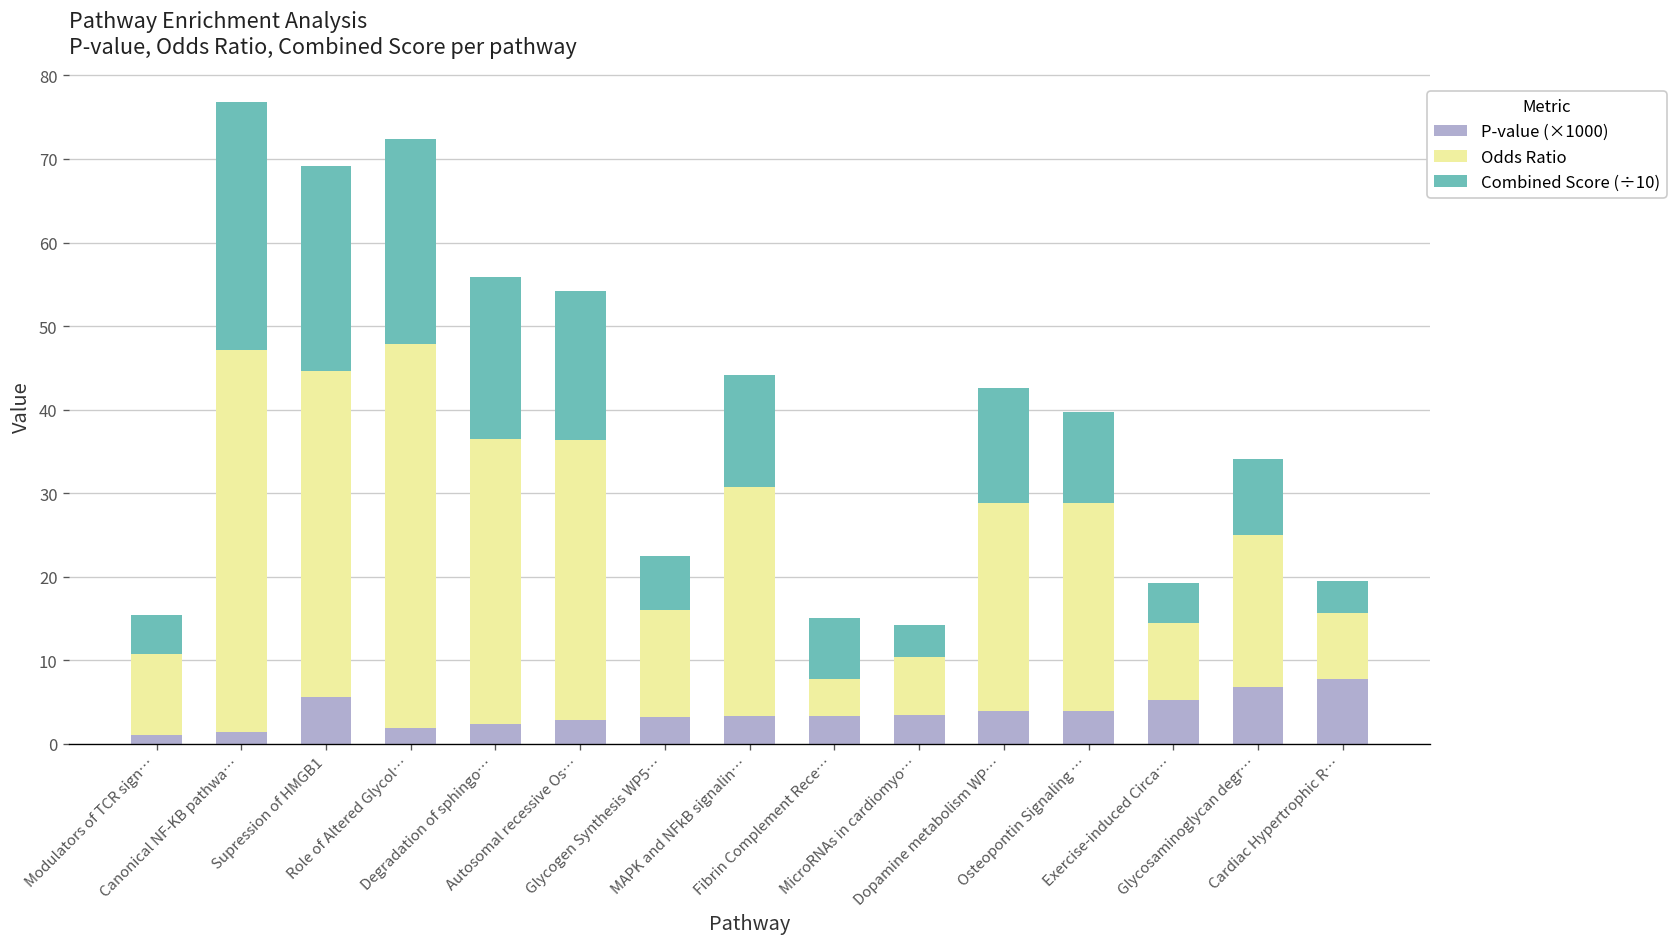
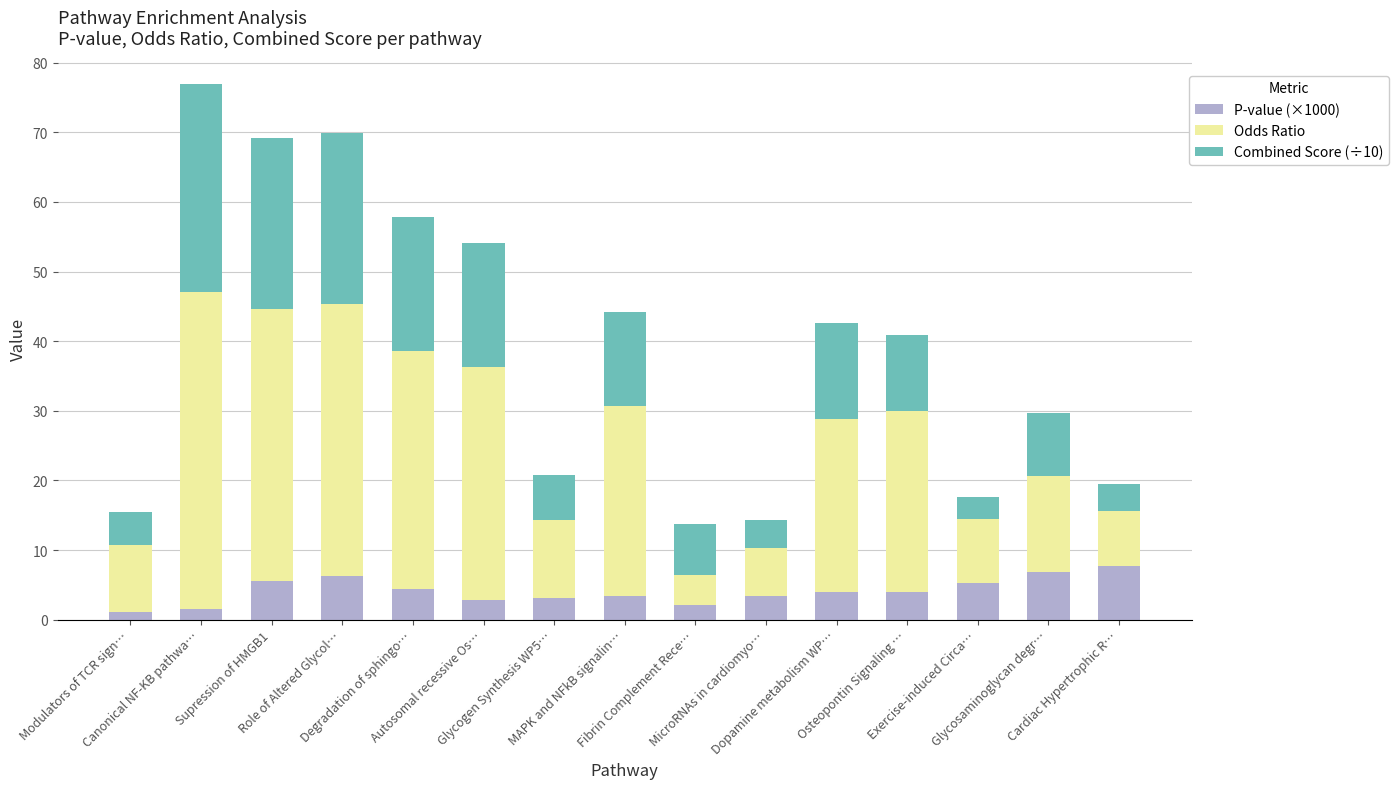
P-value (×1000), Role of Altered Glycol…: 2 -> 6
Odds Ratio, Role of Altered Glycol…: 46 -> 39
P-value (×1000), Degradation of sphingo…: 2 -> 4
Odds Ratio, Glycogen Synthesis WP5…: 13 -> 11
P-value (×1000), Fibrin Complement Rece…: 3 -> 2
Odds Ratio, Osteopontin Signaling …: 25 -> 26
Combined Score (÷10), Exercise-induced Circa…: 5 -> 3
Odds Ratio, Glycosaminoglycan degr…: 18 -> 14
